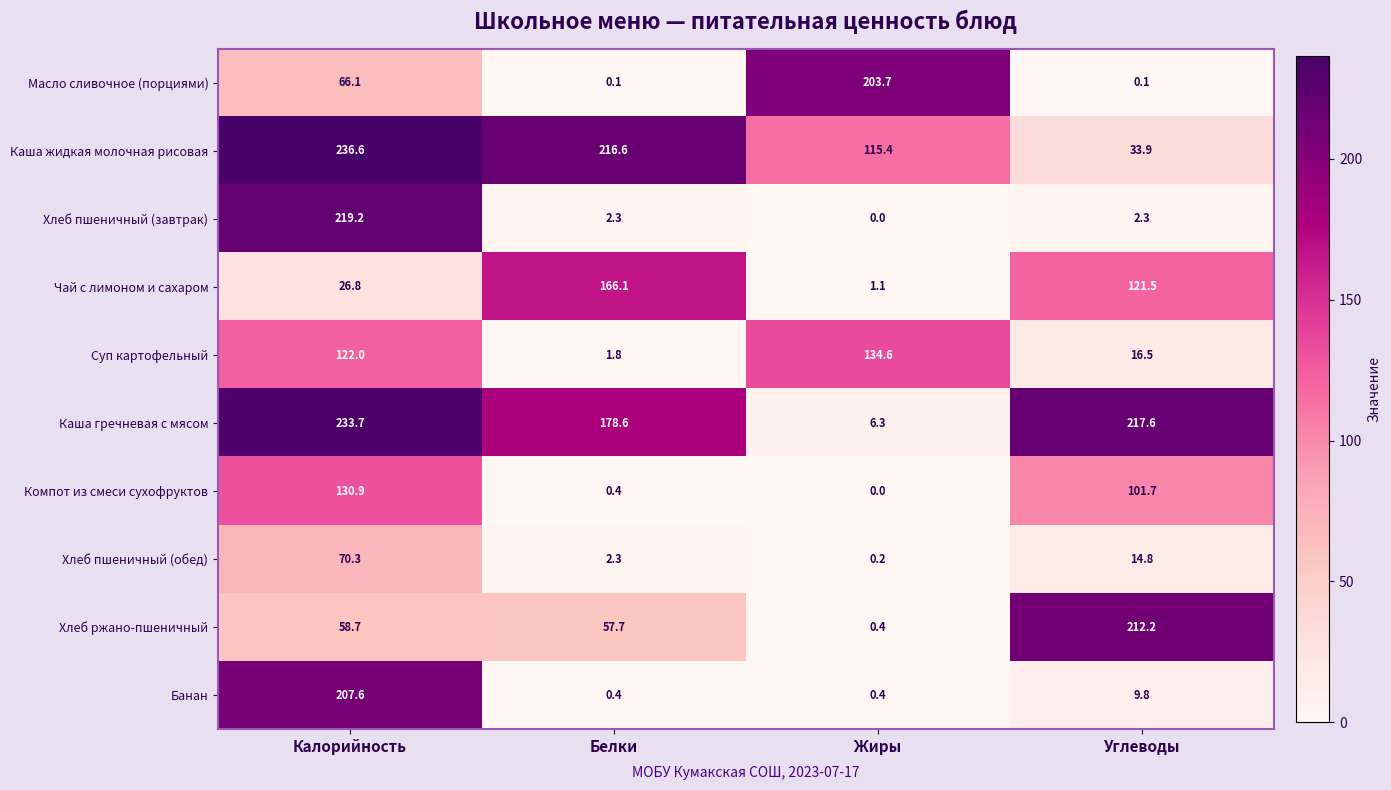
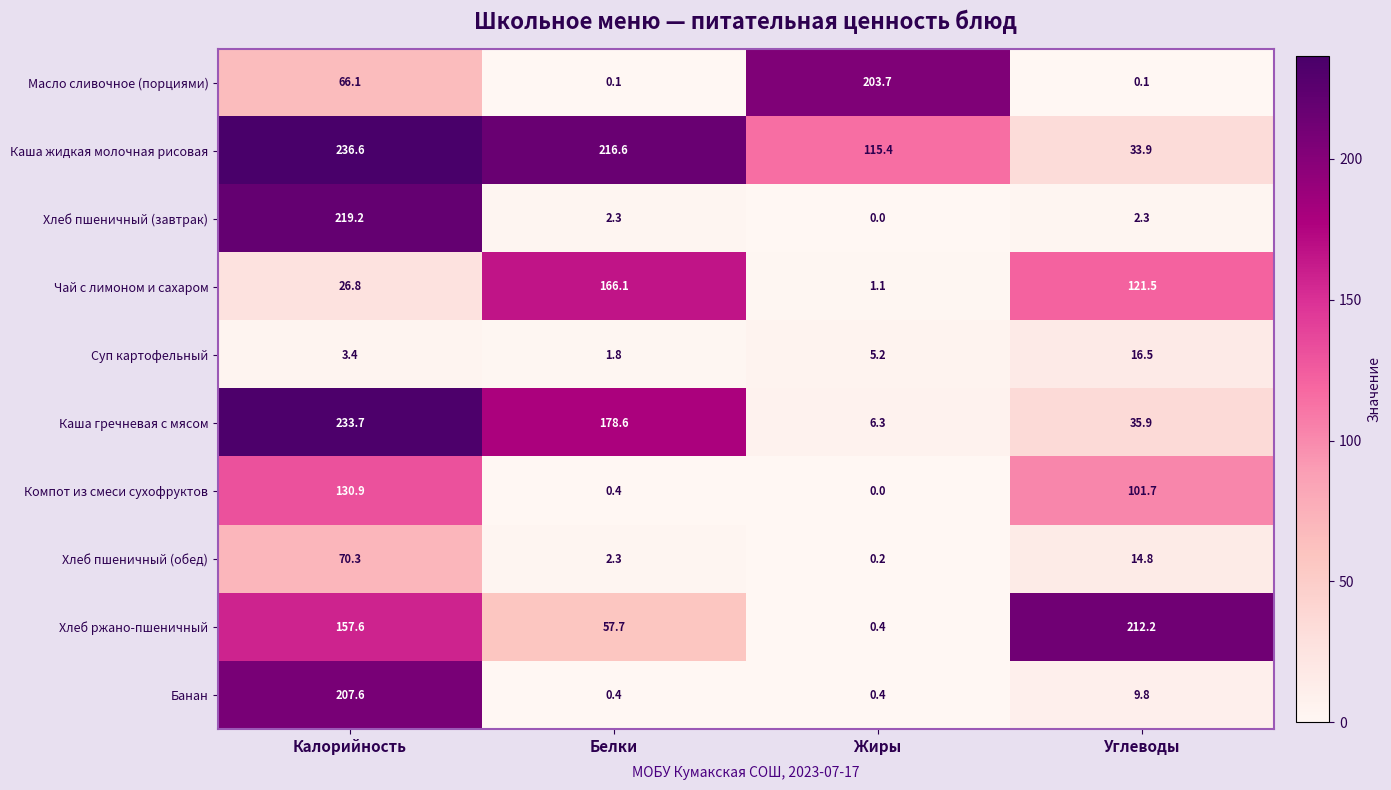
Суп картофельный, Калорийность: 122.0 -> 3.4
Суп картофельный, Жиры: 134.6 -> 5.2
Каша гречневая с мясом, Углеводы: 217.6 -> 35.9
Хлеб ржано-пшеничный, Калорийность: 58.7 -> 157.6
